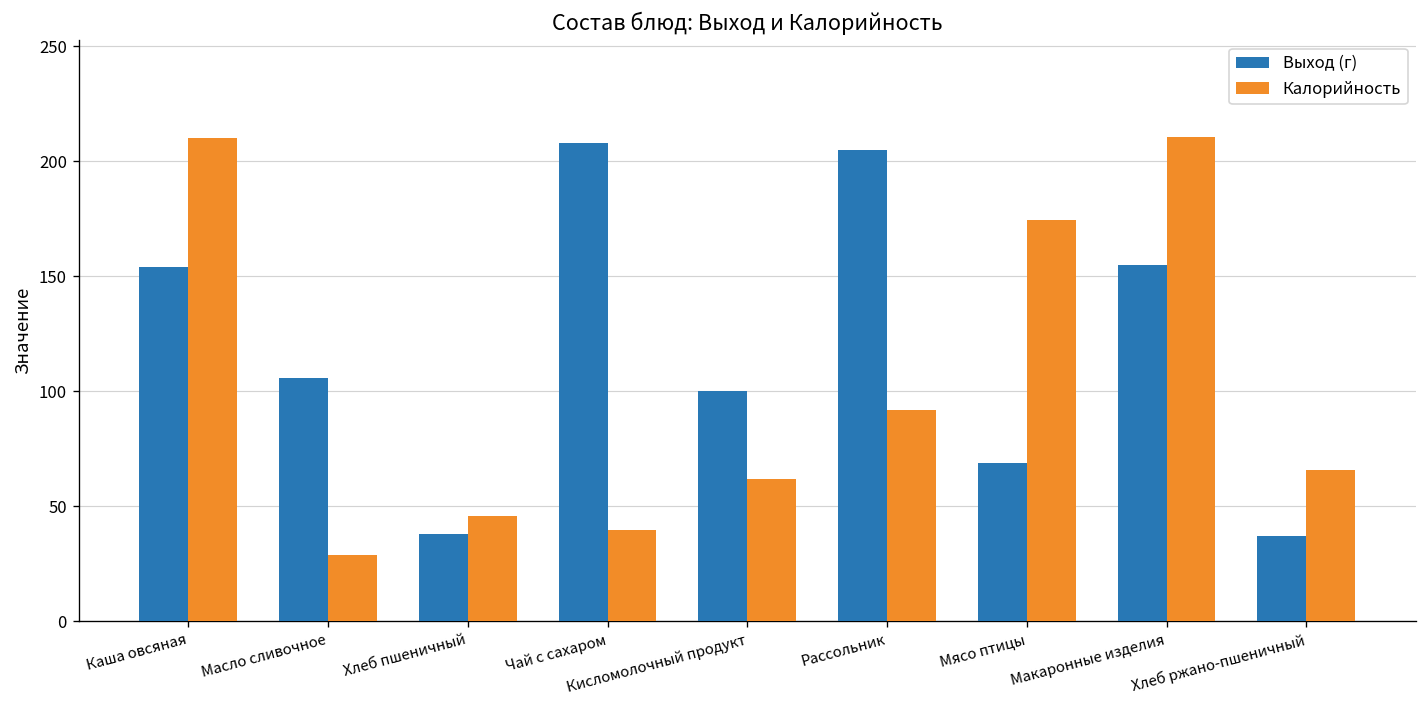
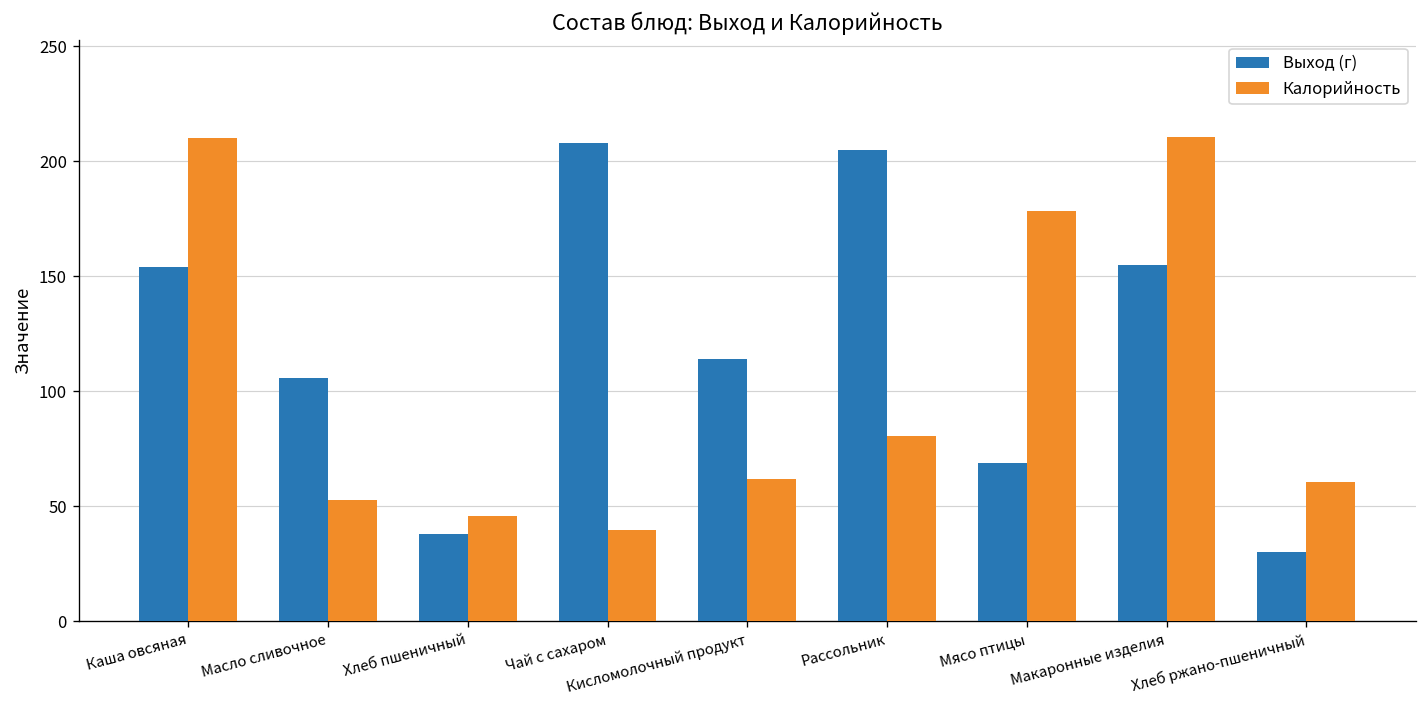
Калорийность, Масло сливочное: 29 -> 53
Выход (г), Кисломолочный продукт: 100 -> 114
Калорийность, Рассольник: 92 -> 81
Калорийность, Мясо птицы: 174 -> 179
Выход (г), Хлеб ржано-пшеничный: 37 -> 30
Калорийность, Хлеб ржано-пшеничный: 66 -> 60
